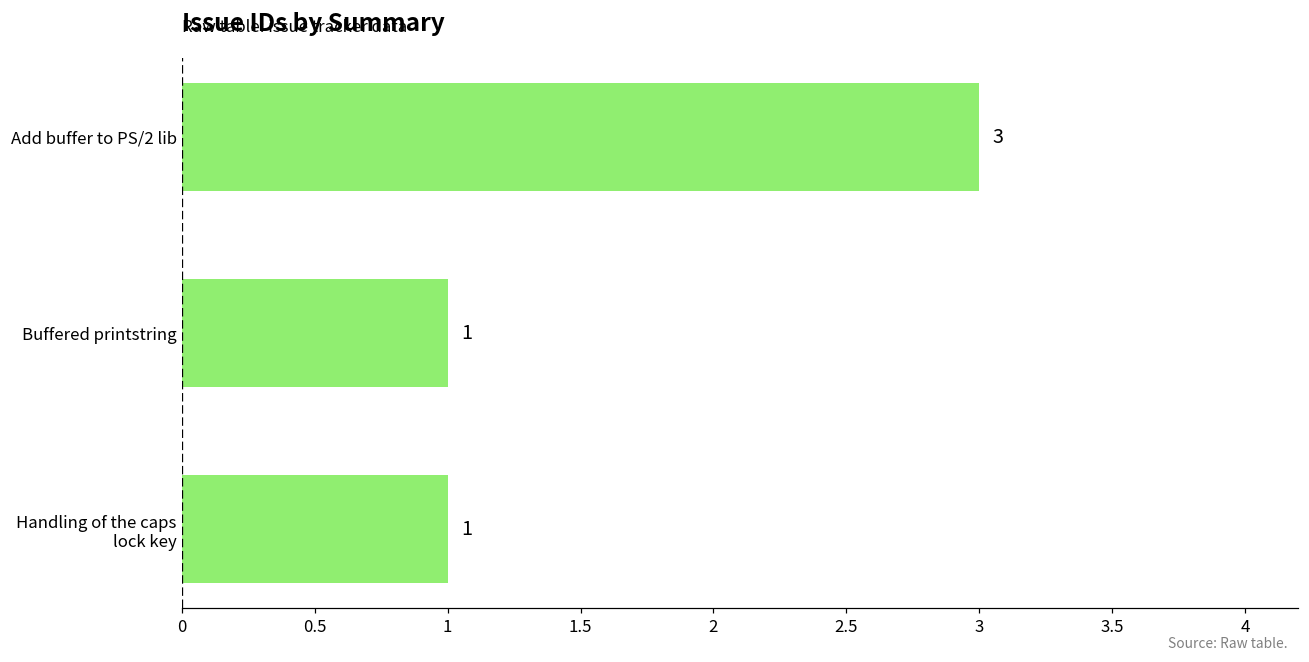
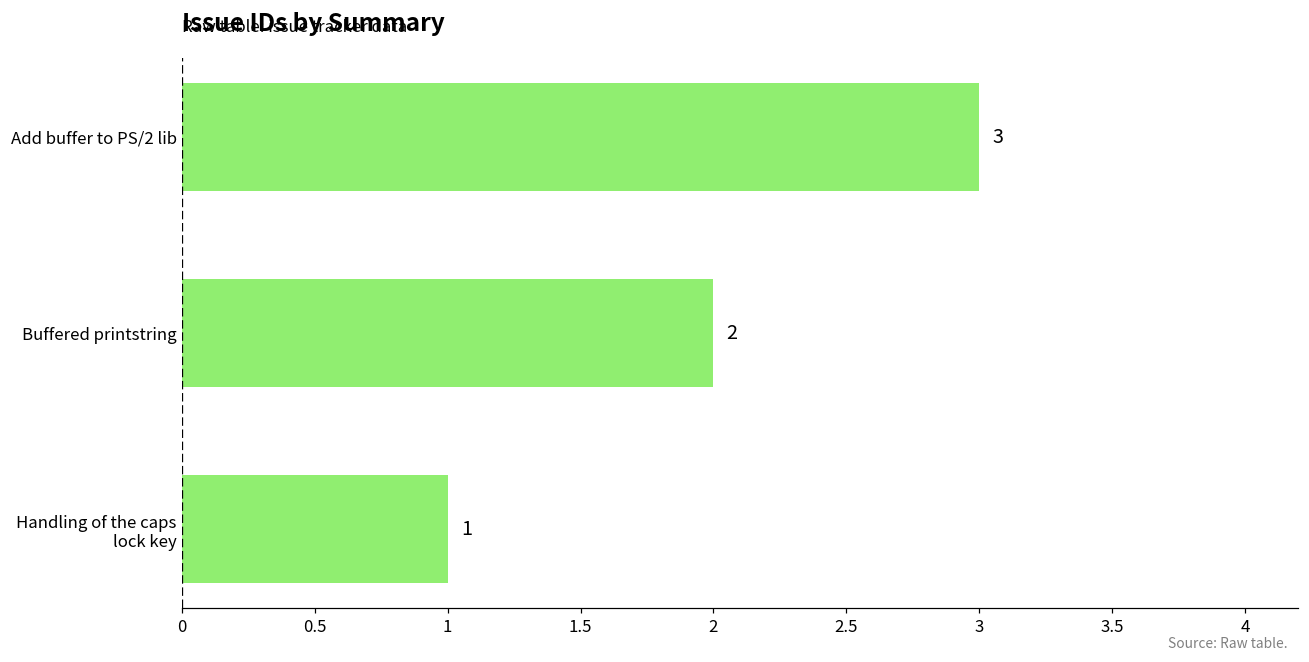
Buffered printstring: 1 -> 2
